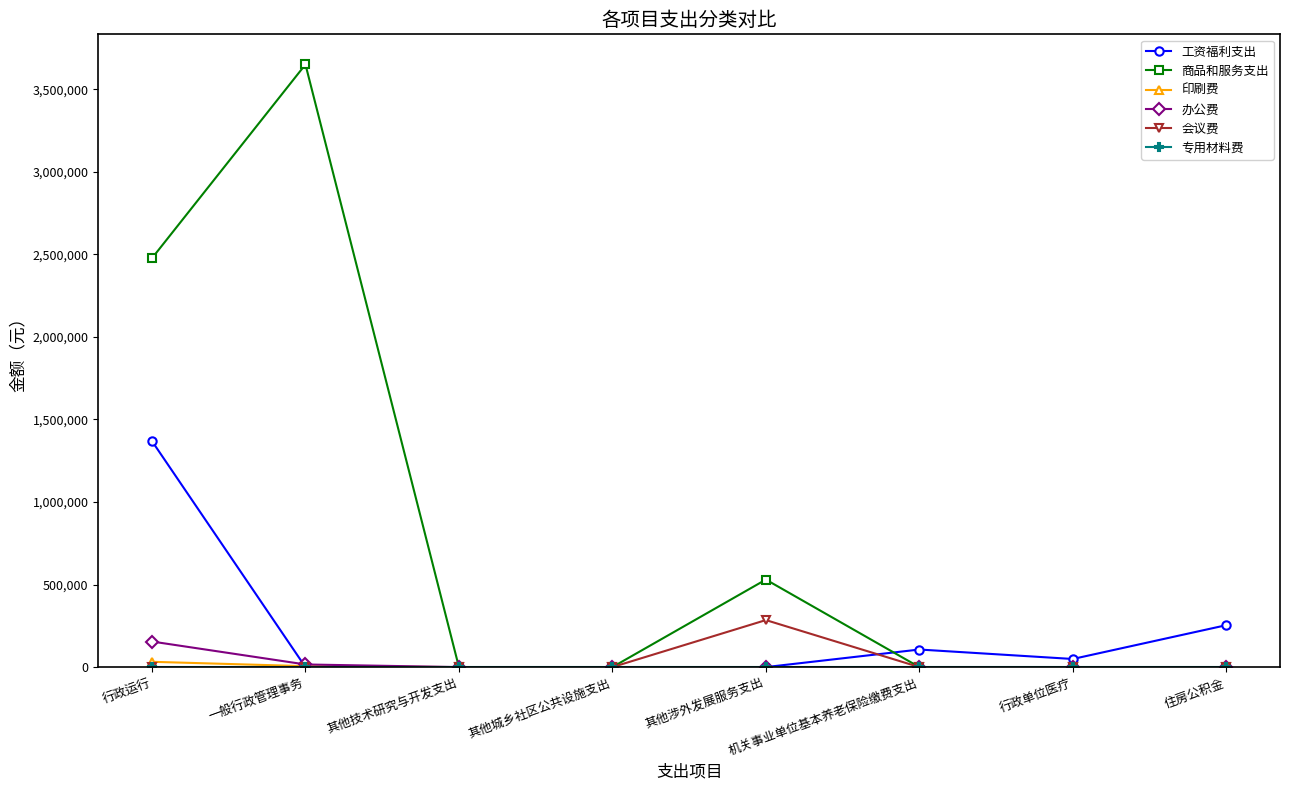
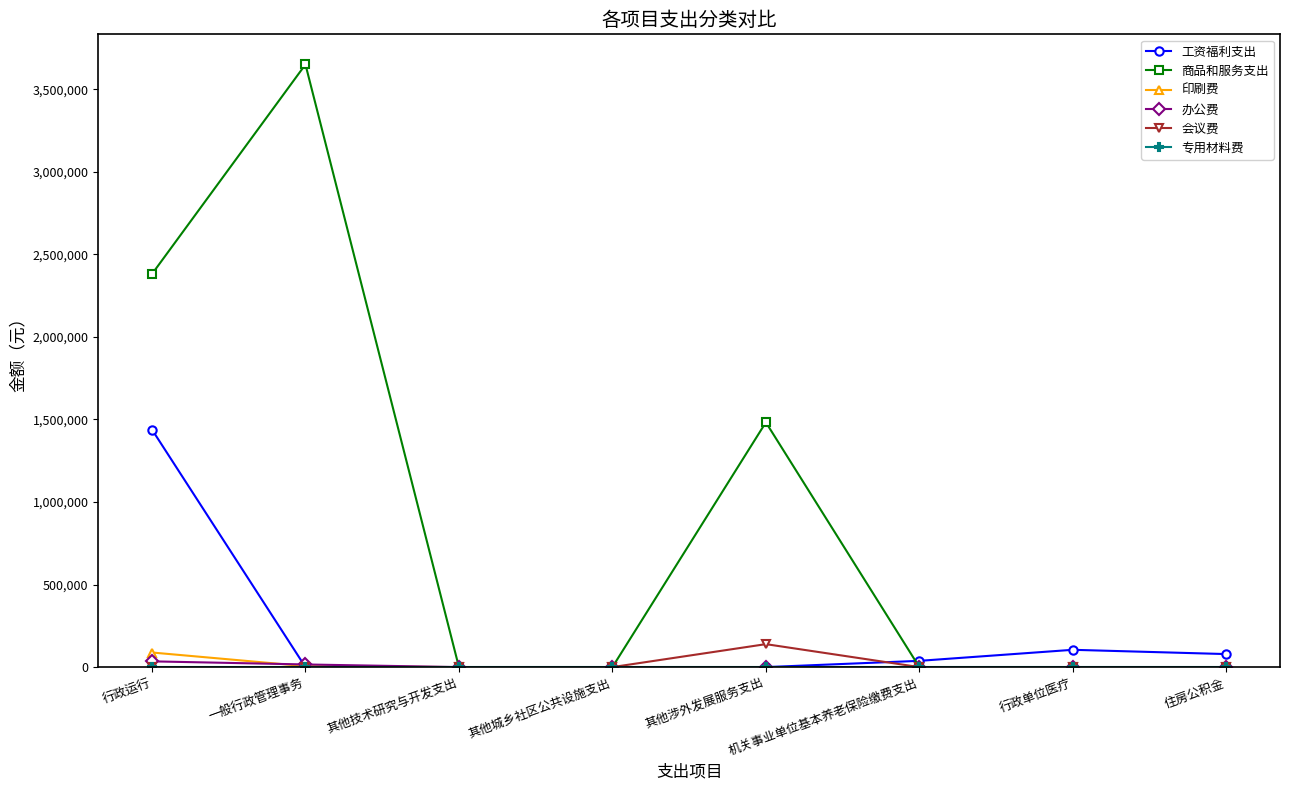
工资福利支出, 行政运行: 1,370,000 -> 1,440,000
商品和服务支出, 行政运行: 2,480,000 -> 2,380,000
印刷费, 行政运行: 30,000 -> 90,000
办公费, 行政运行: 150,000 -> 30,000
商品和服务支出, 其他涉外发展服务支出: 530,000 -> 1,480,000
会议费, 其他涉外发展服务支出: 280,000 -> 140,000
工资福利支出, 机关事业单位基本养老保险缴费支出: 110,000 -> 40,000
工资福利支出, 行政单位医疗: 50,000 -> 100,000
工资福利支出, 住房公积金: 250,000 -> 80,000
